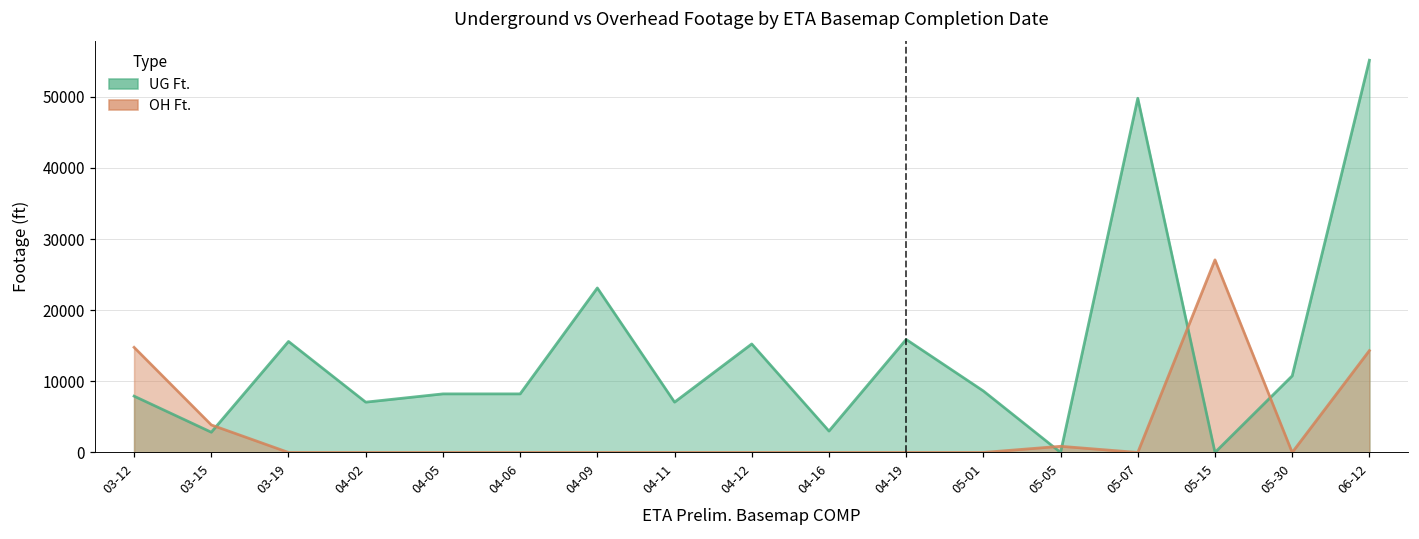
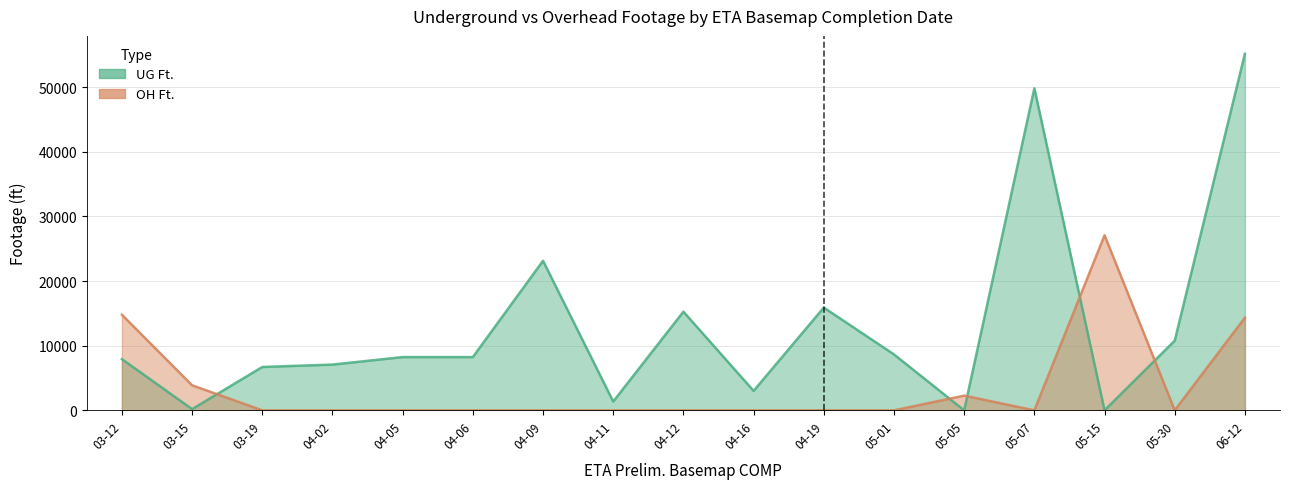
UG Ft., 03-15: 3000 -> 0
UG Ft., 03-19: 16000 -> 7000
UG Ft., 04-11: 7000 -> 1000
OH Ft., 05-05: 1000 -> 2000
